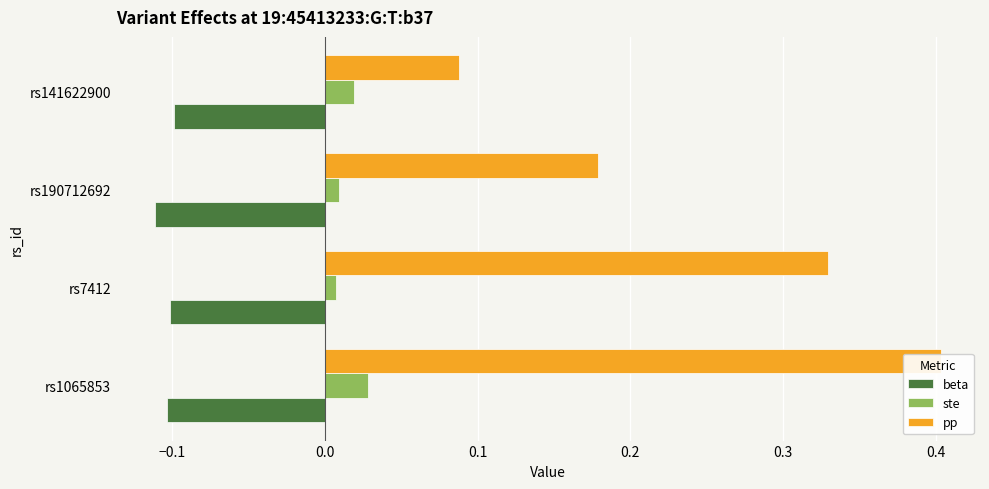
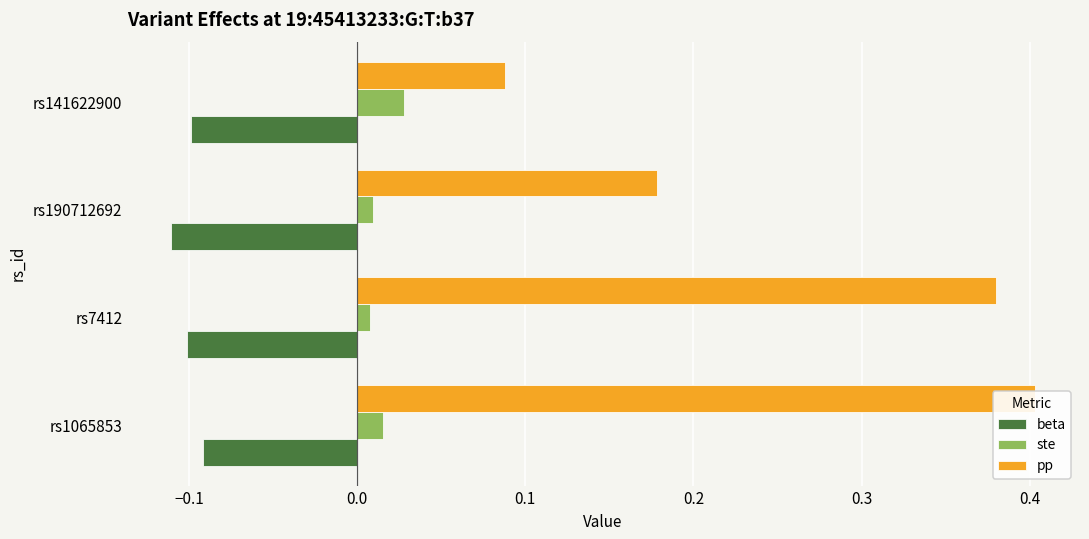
ste, rs141622900: 0.019 -> 0.028
pp, rs7412: 0.329 -> 0.380
ste, rs1065853: 0.028 -> 0.015
beta, rs1065853: -0.103 -> -0.092
